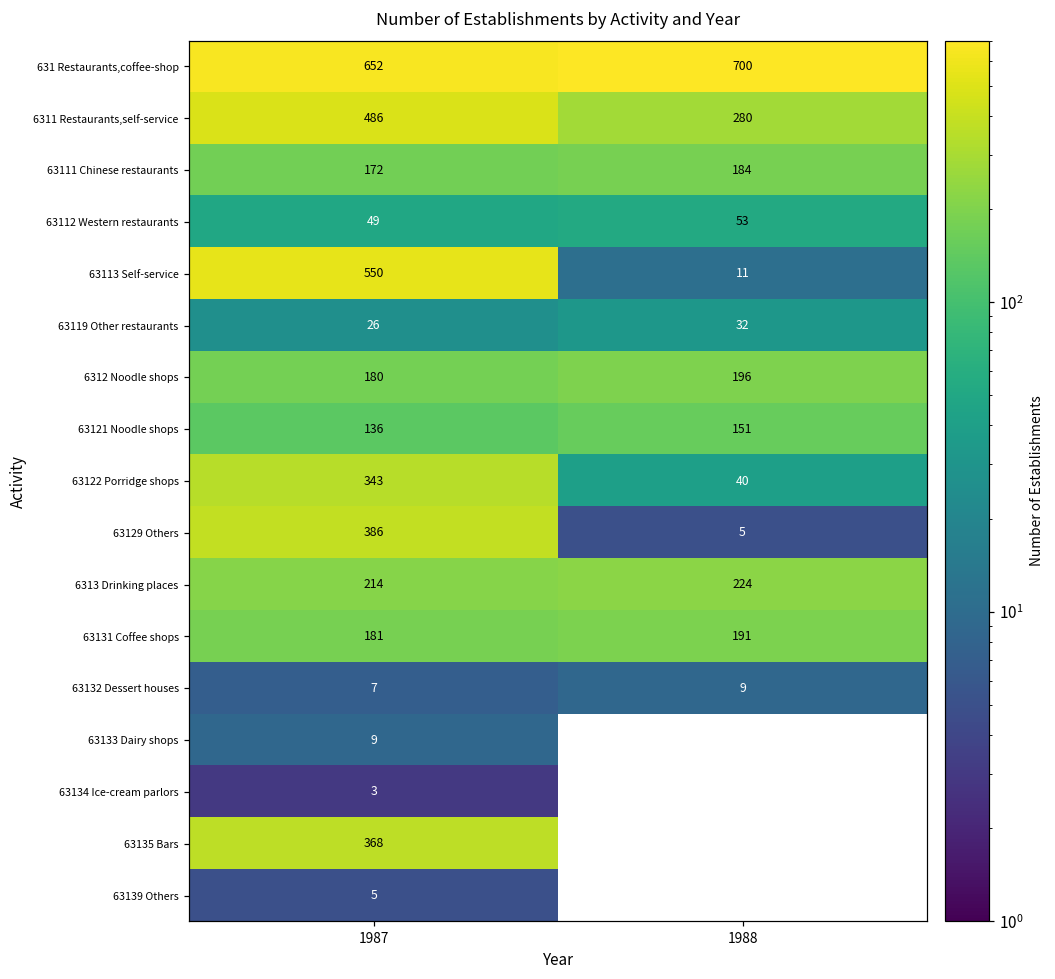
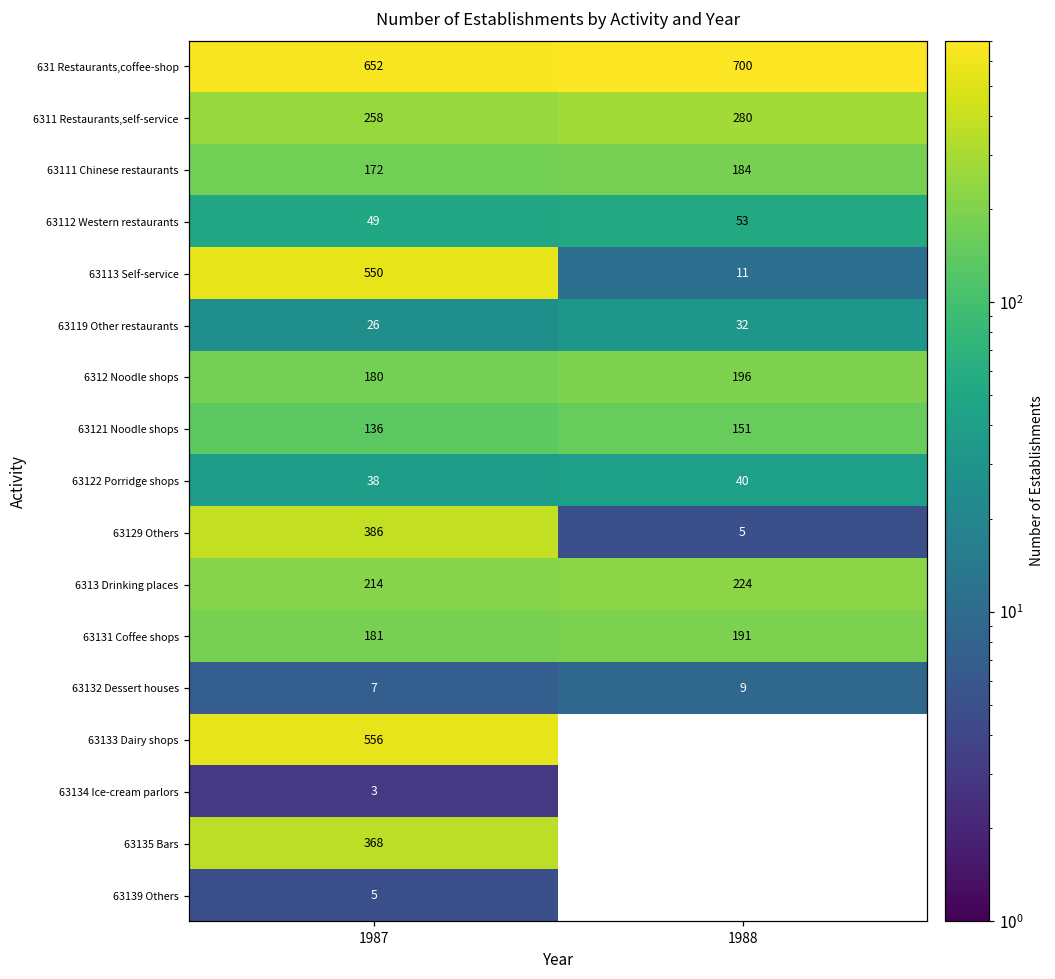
6311 Restaurants,self-service, 1987: 486 -> 258
63122 Porridge shops, 1987: 343 -> 38
63133 Dairy shops, 1987: 9 -> 556
